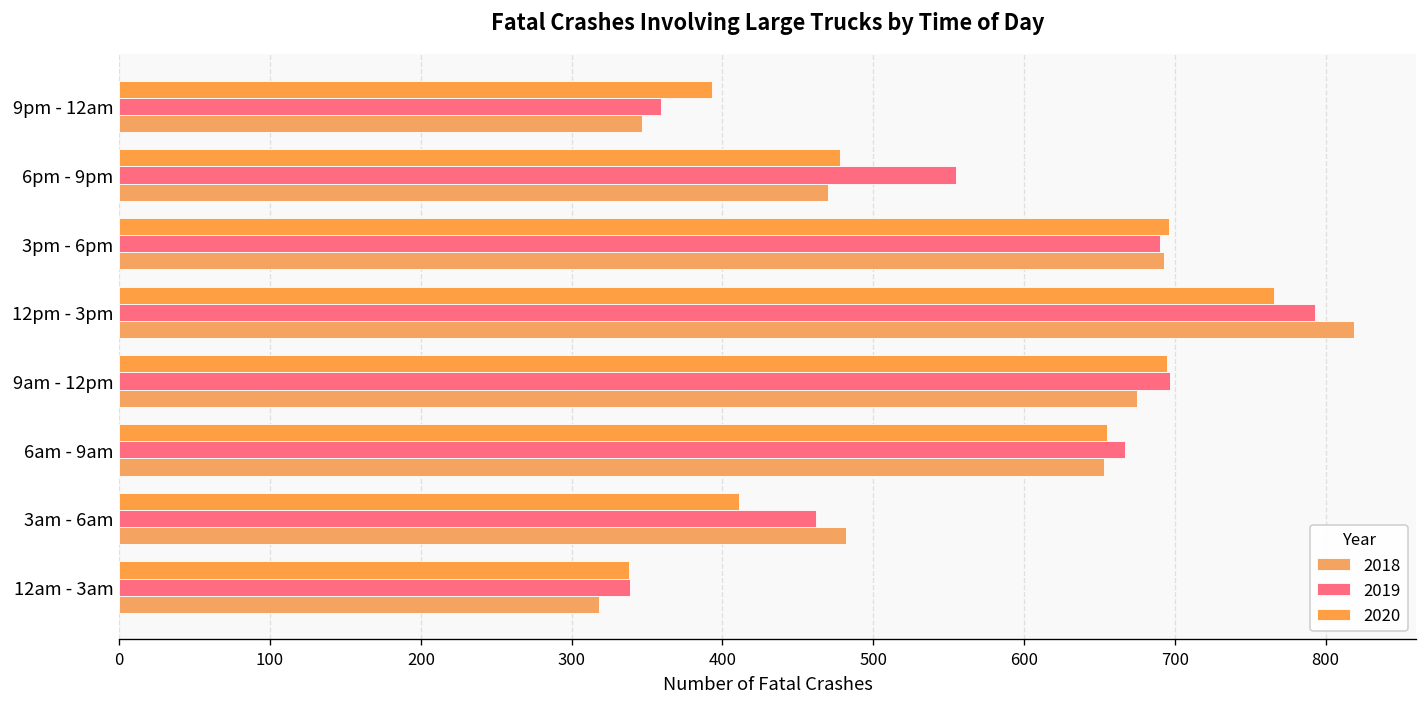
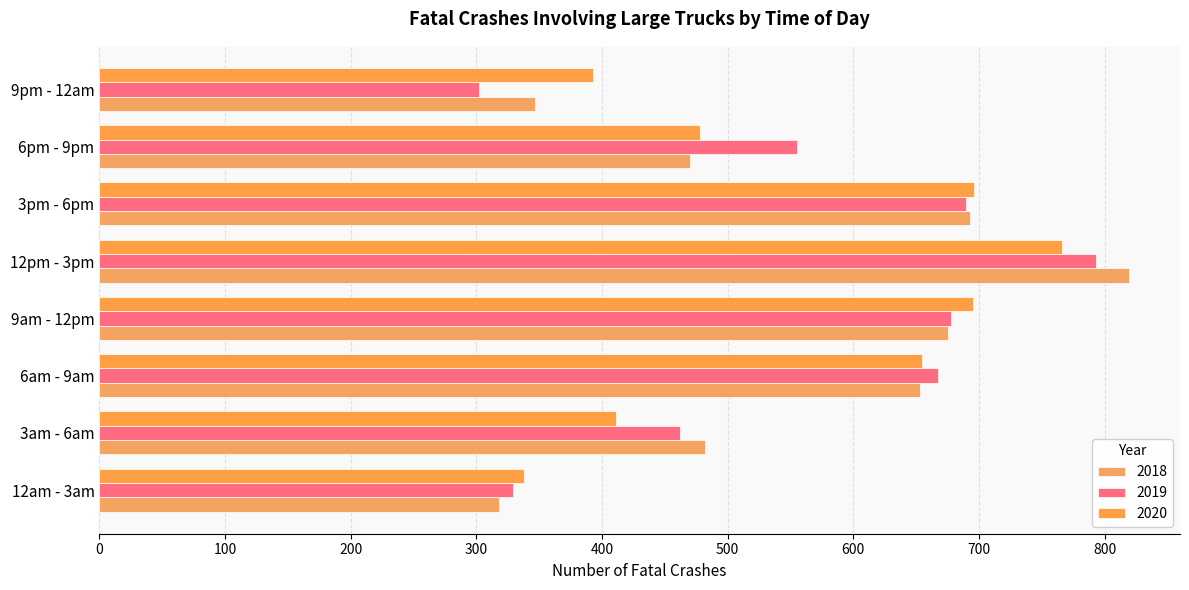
2019, 9pm - 12am: 359 -> 302
2019, 9am - 12pm: 697 -> 678
2019, 12am - 3am: 339 -> 329
